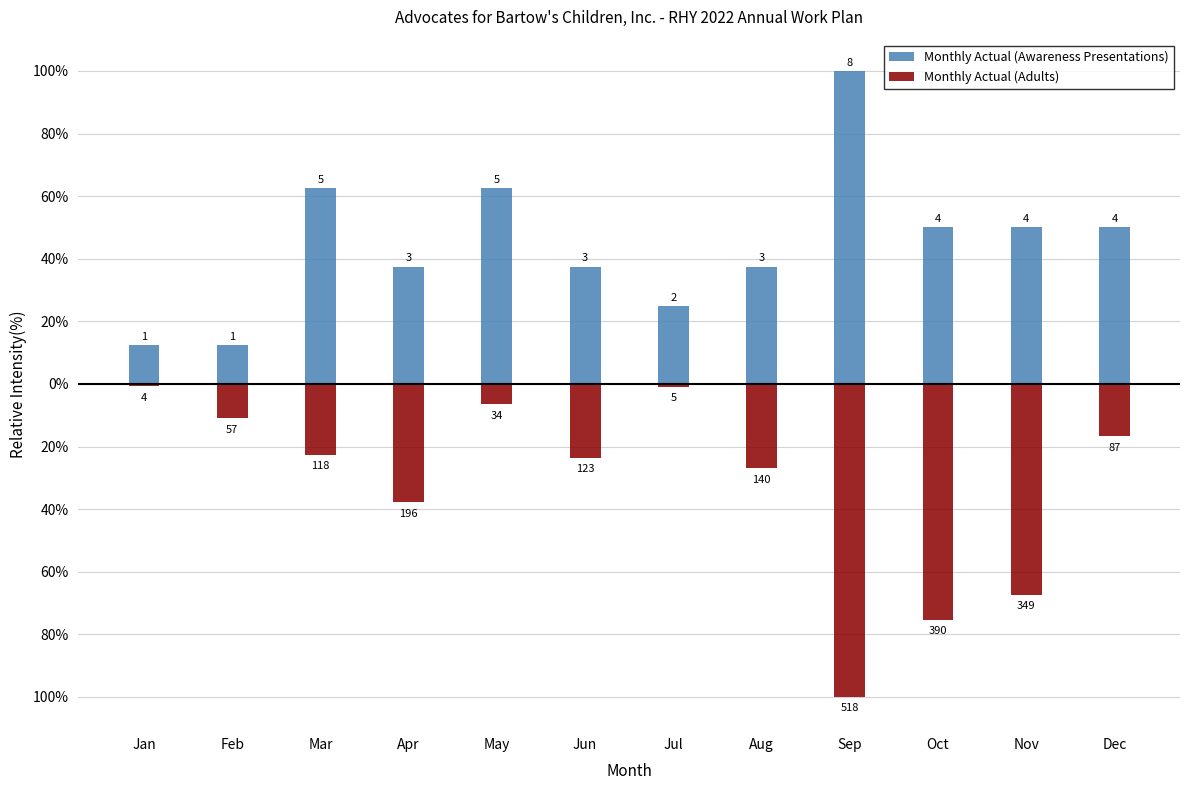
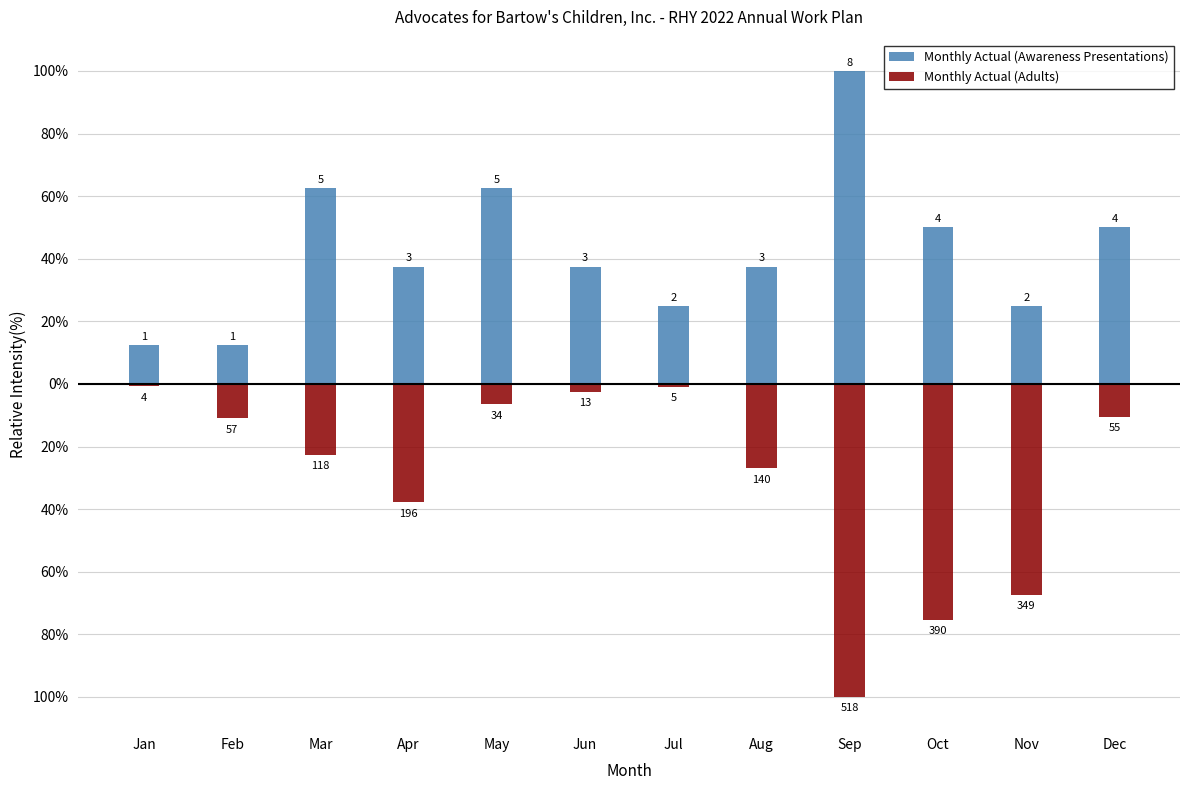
Monthly Actual (Adults), Jun: 123 -> 13
Monthly Actual (Awareness Presentations), Nov: 4 -> 2
Monthly Actual (Adults), Dec: 87 -> 55
